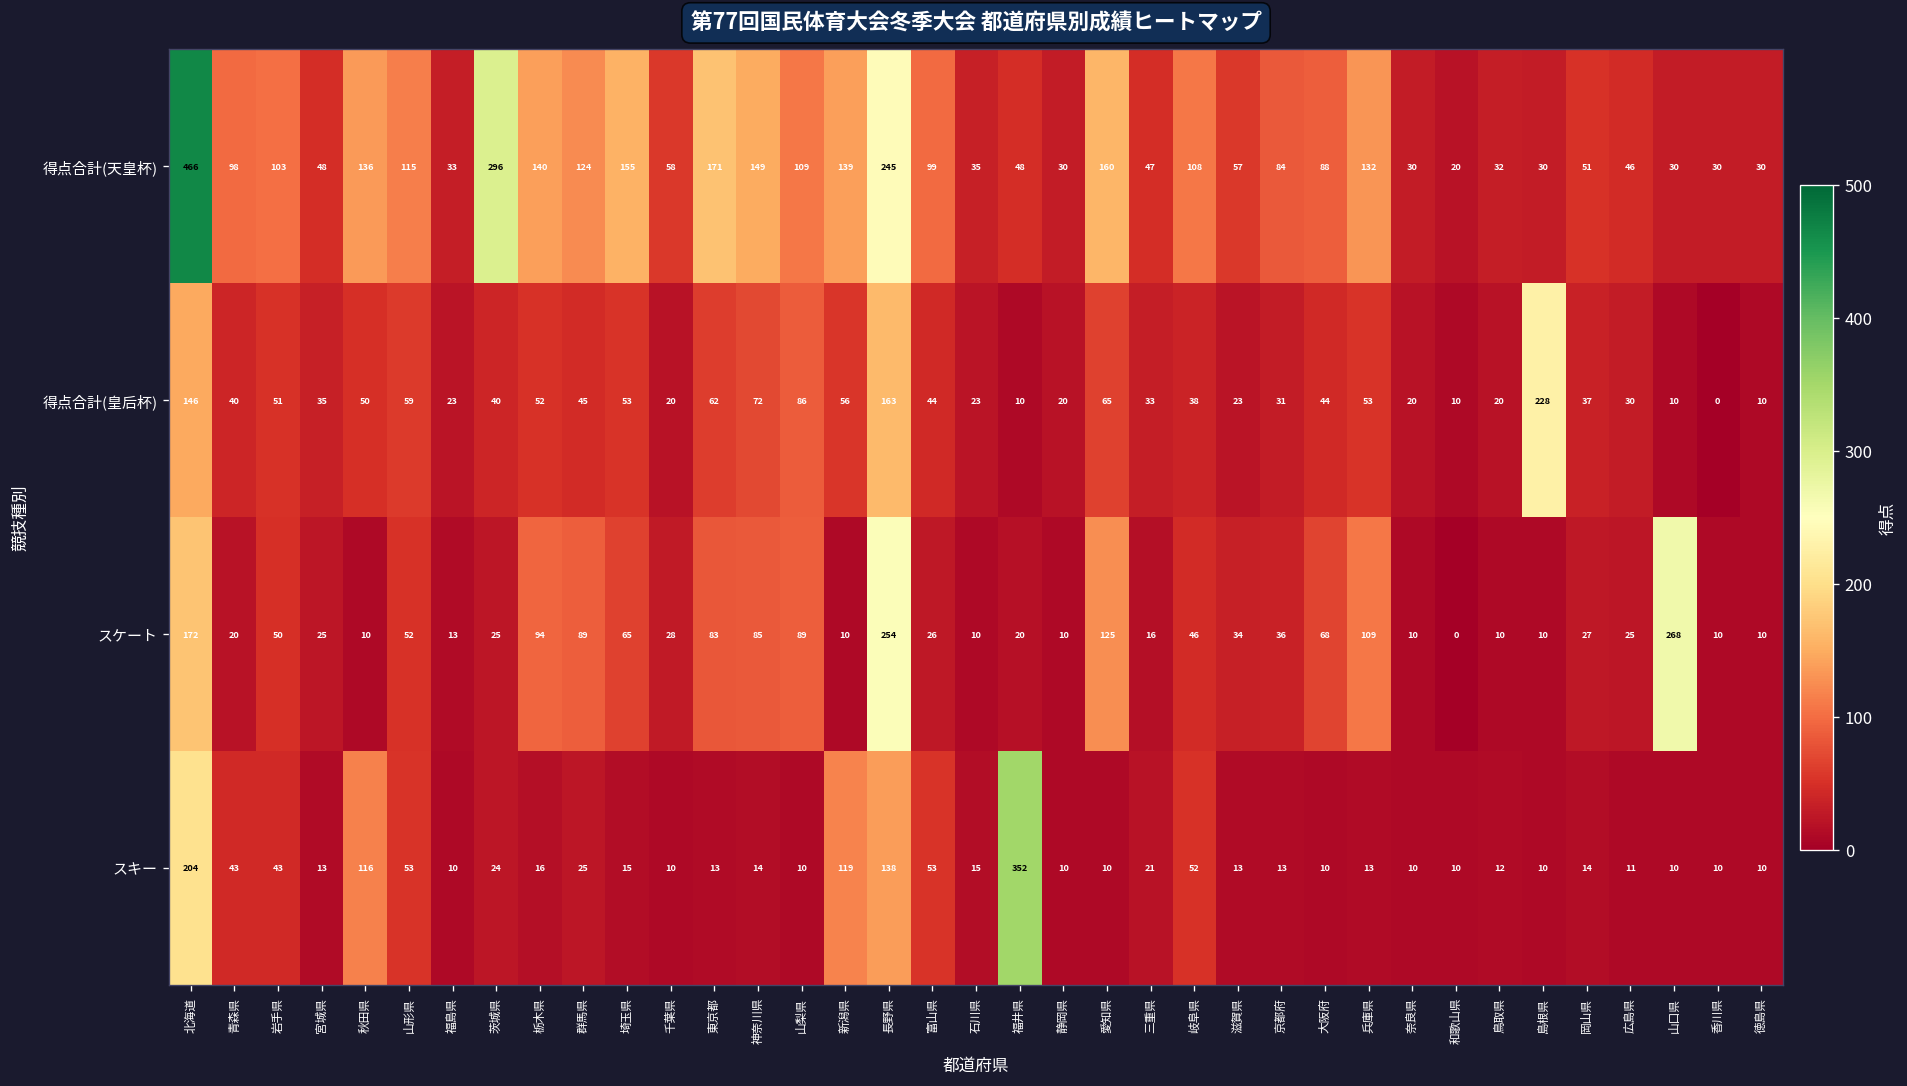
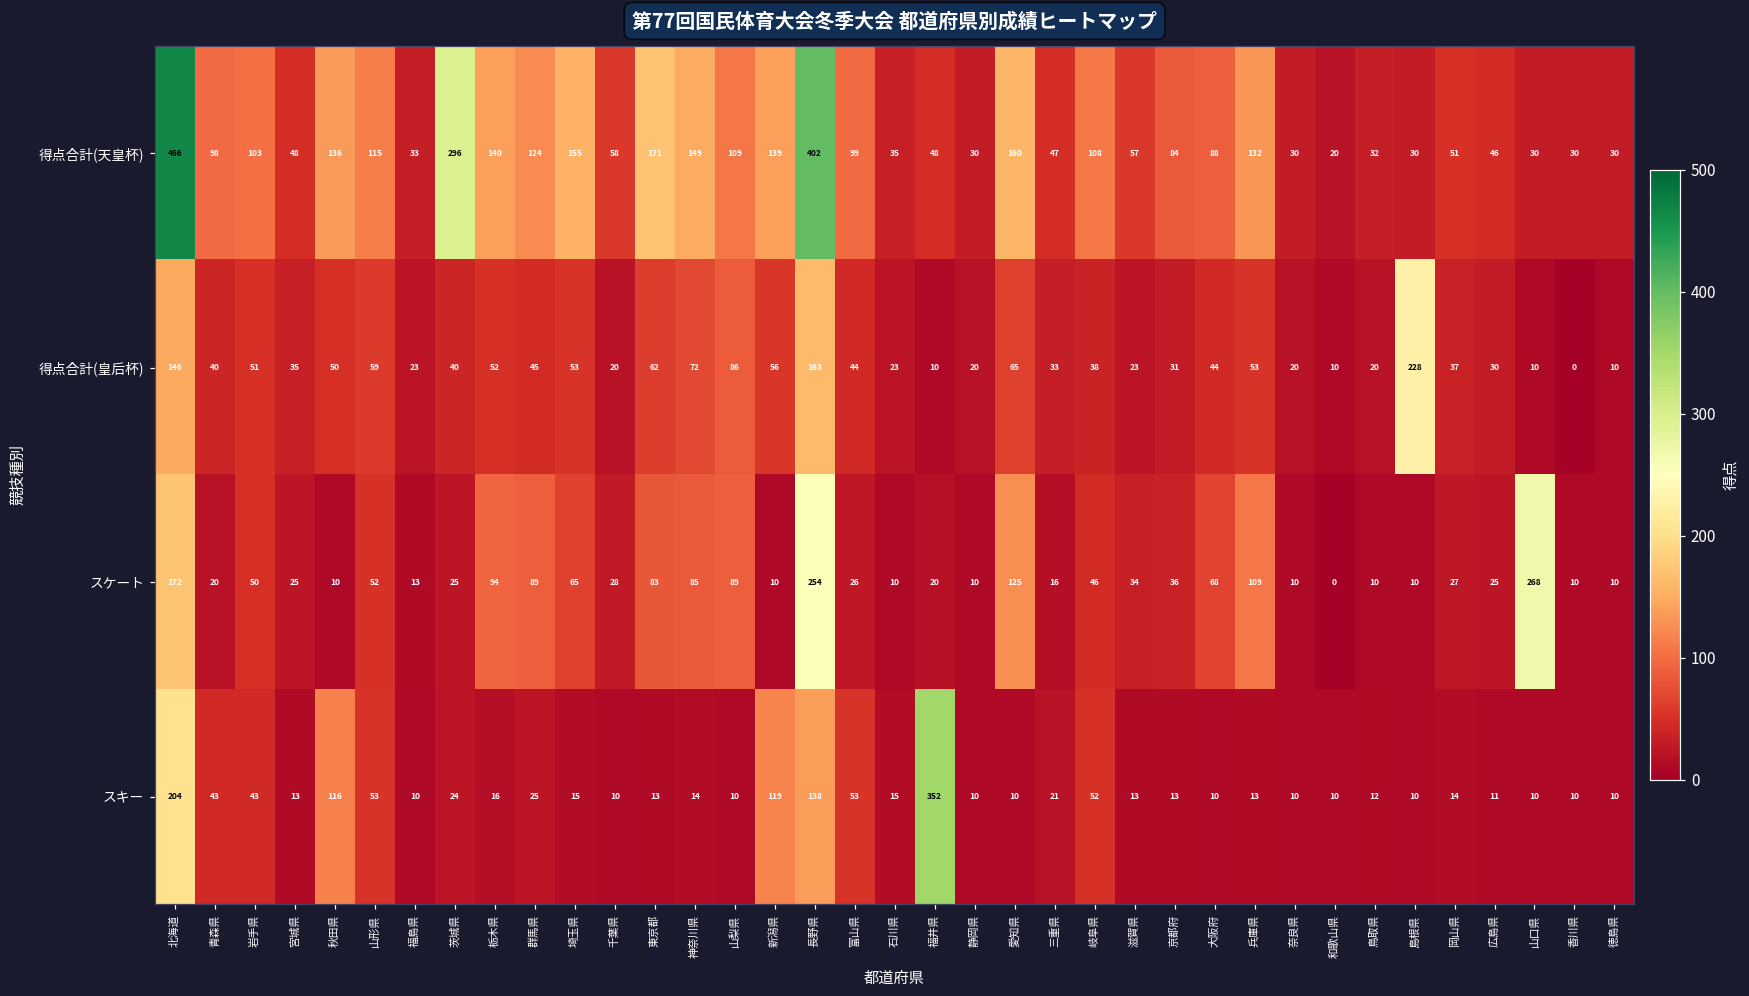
得点合計(天皇杯), 長野県: 245 -> 402
